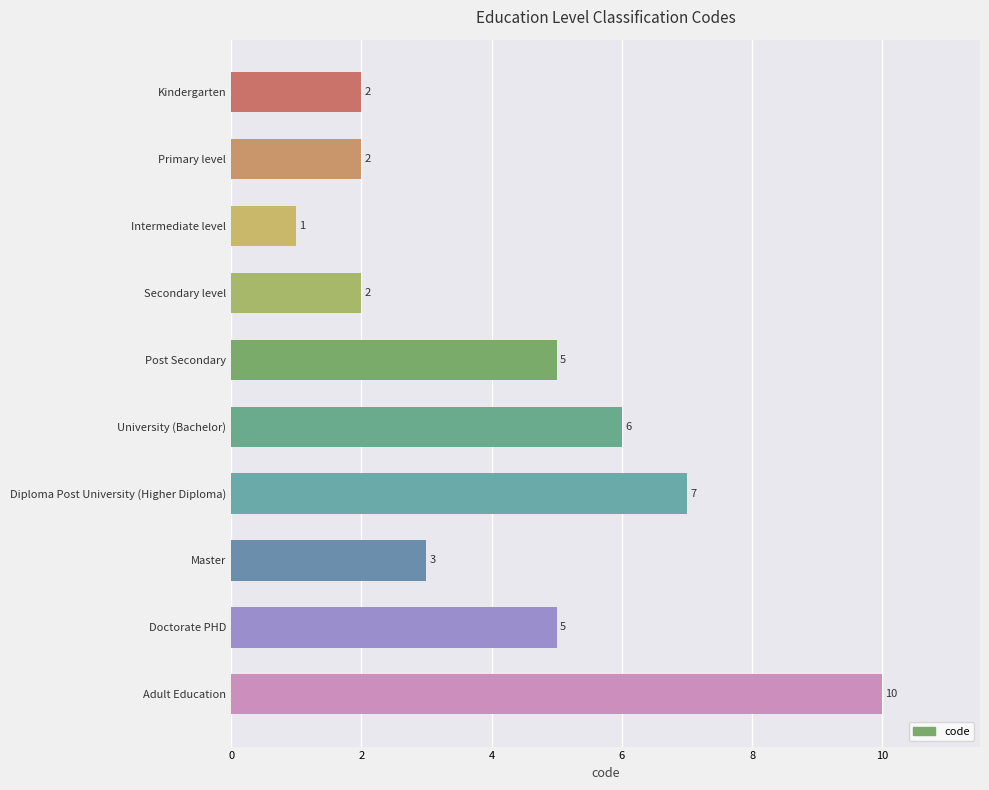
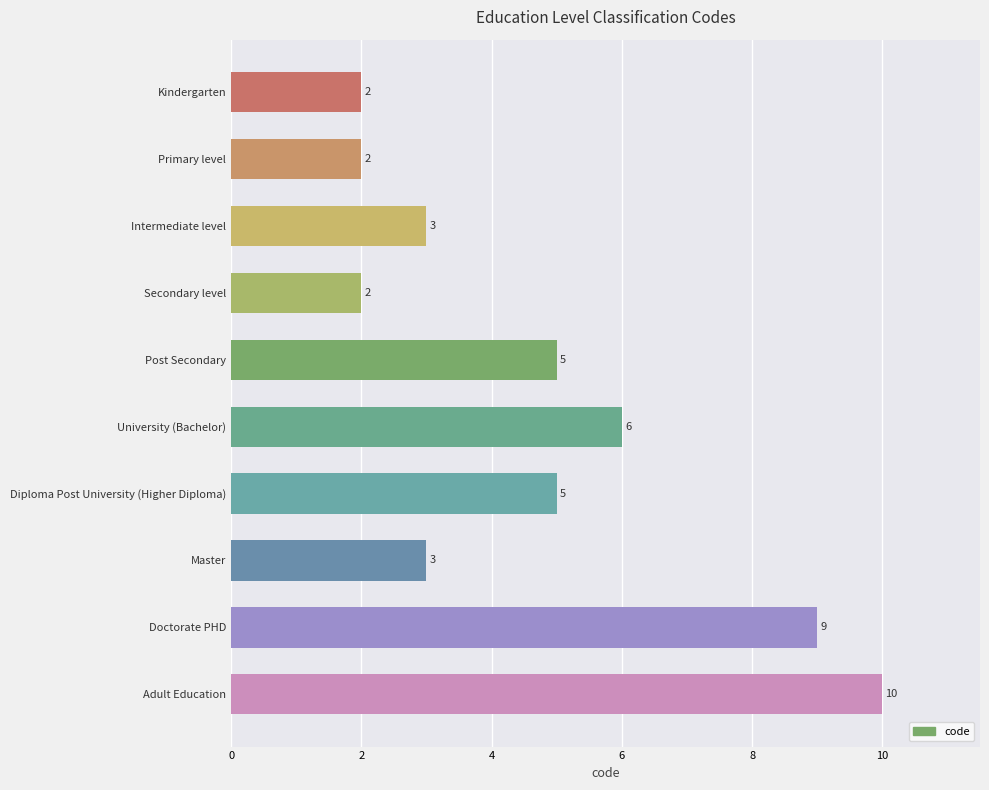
Intermediate level: 1 -> 3
Diploma Post University (Higher Diploma): 7 -> 5
Doctorate PHD: 5 -> 9
